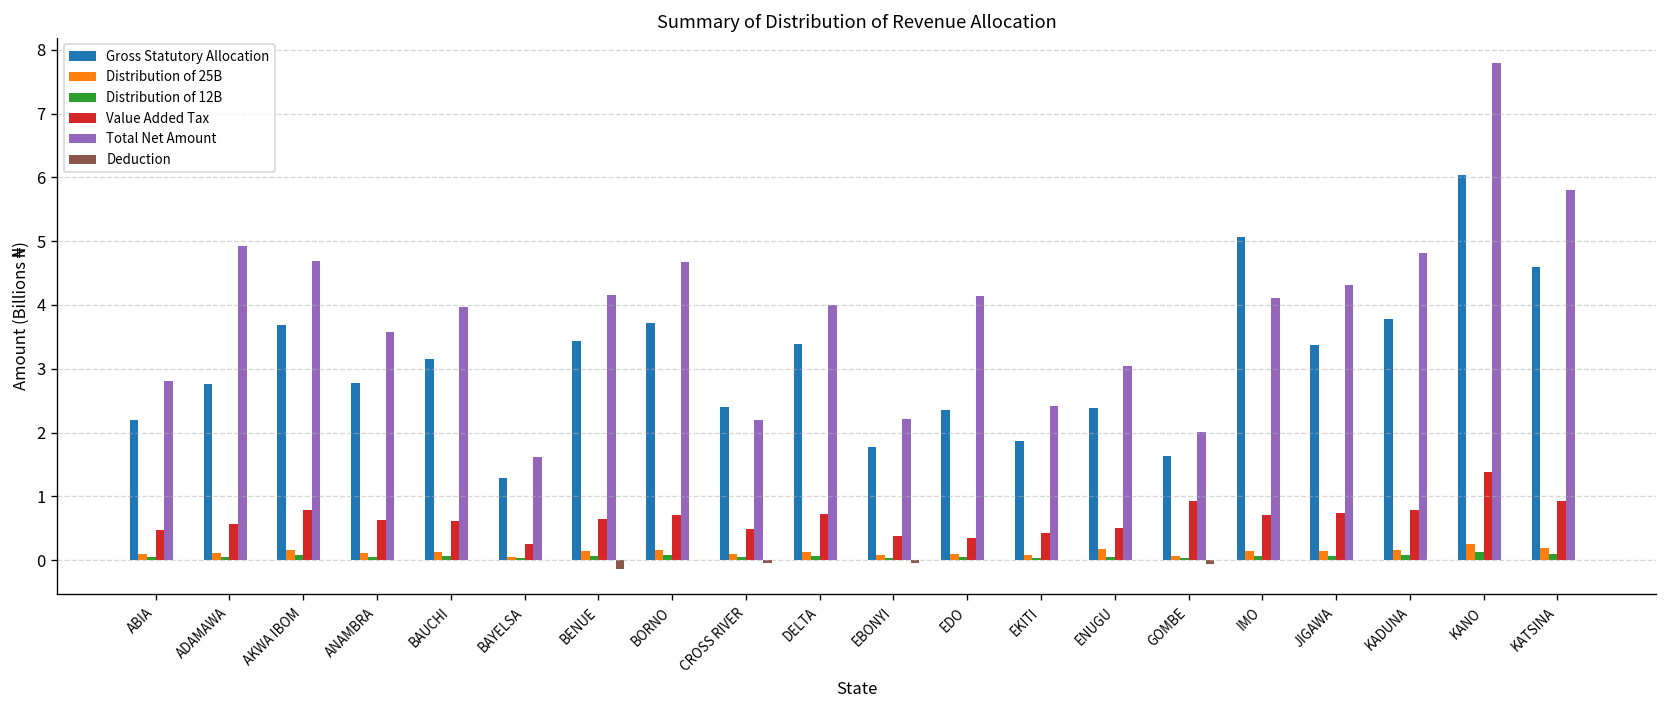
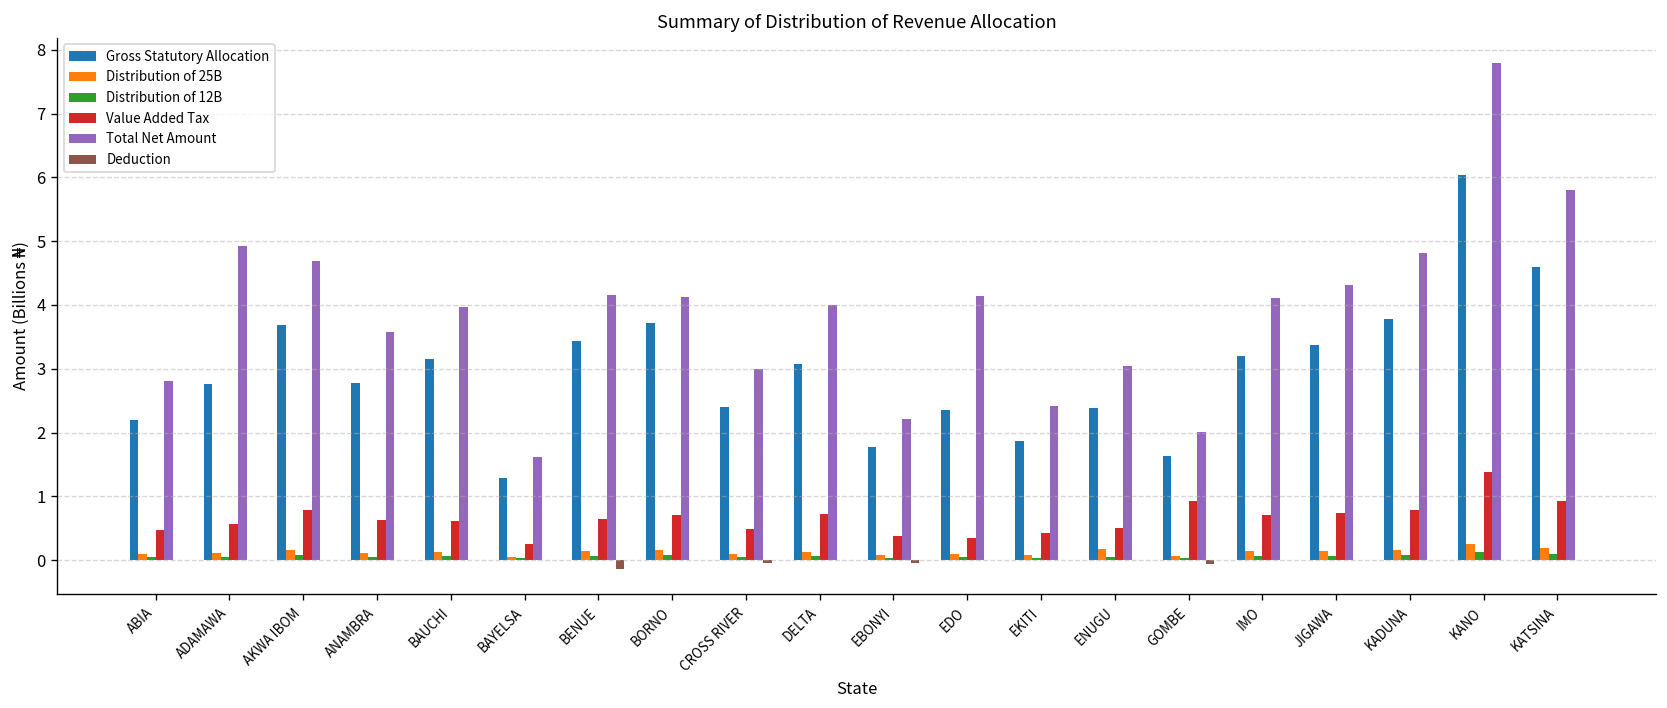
Total Net Amount, BORNO: 4.7 -> 4.1
Total Net Amount, CROSS RIVER: 2.2 -> 3.0
Gross Statutory Allocation, DELTA: 3.4 -> 3.1
Gross Statutory Allocation, IMO: 5.1 -> 3.2
